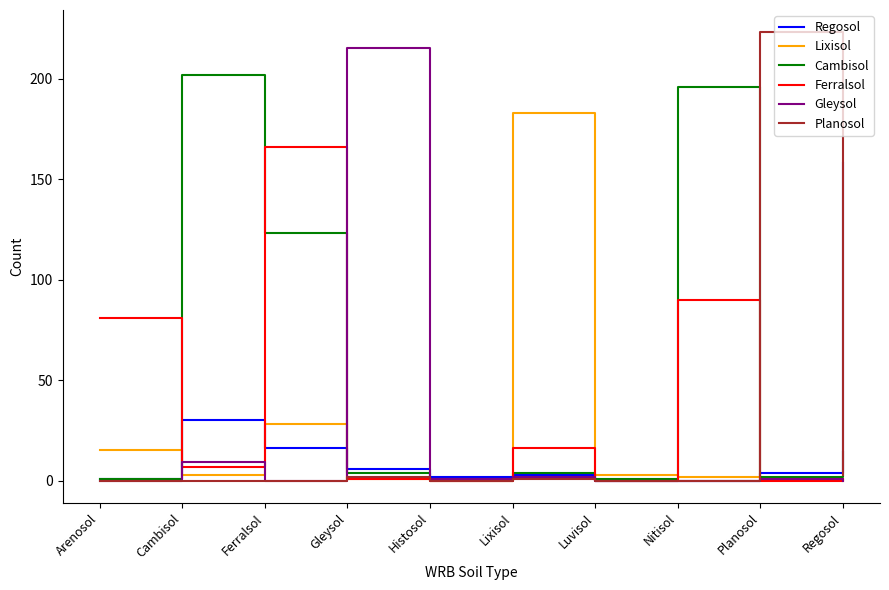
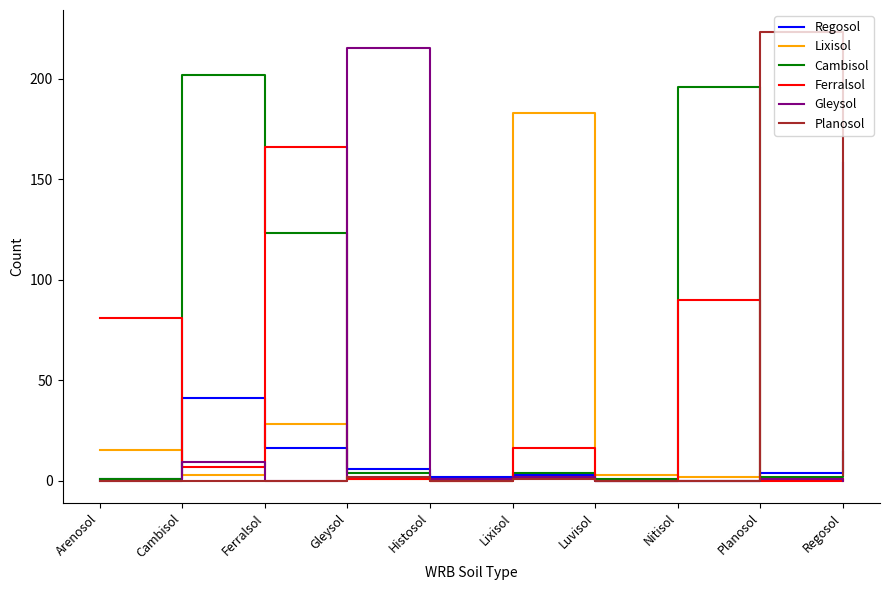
Regosol, Cambisol: 30 -> 41
